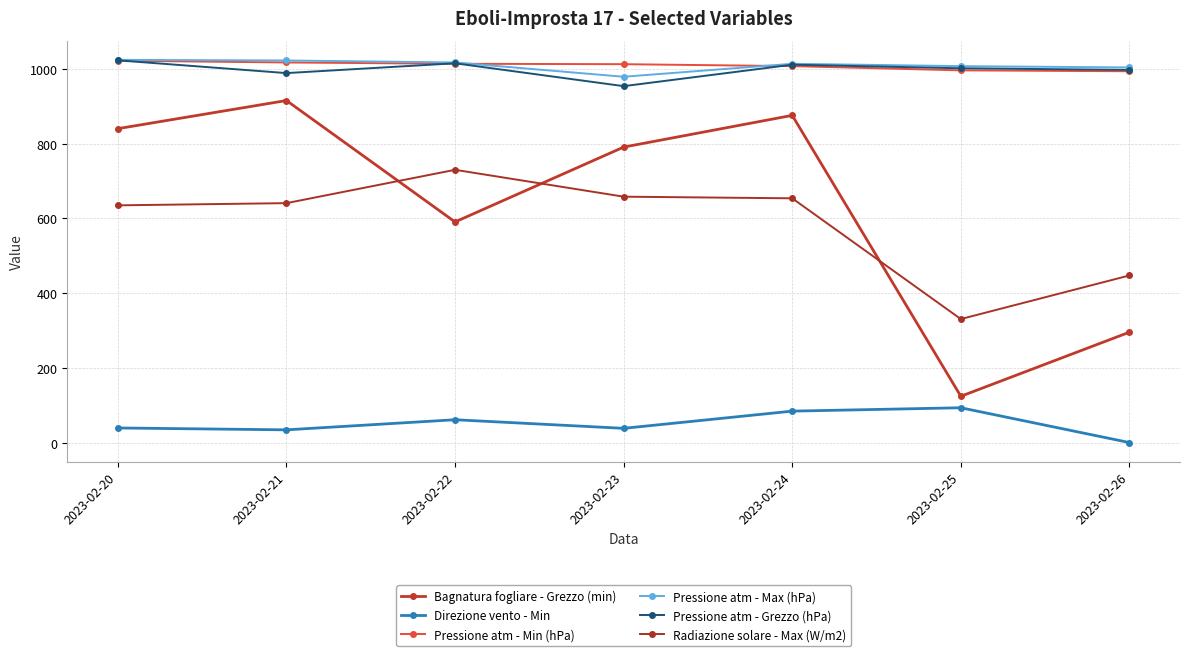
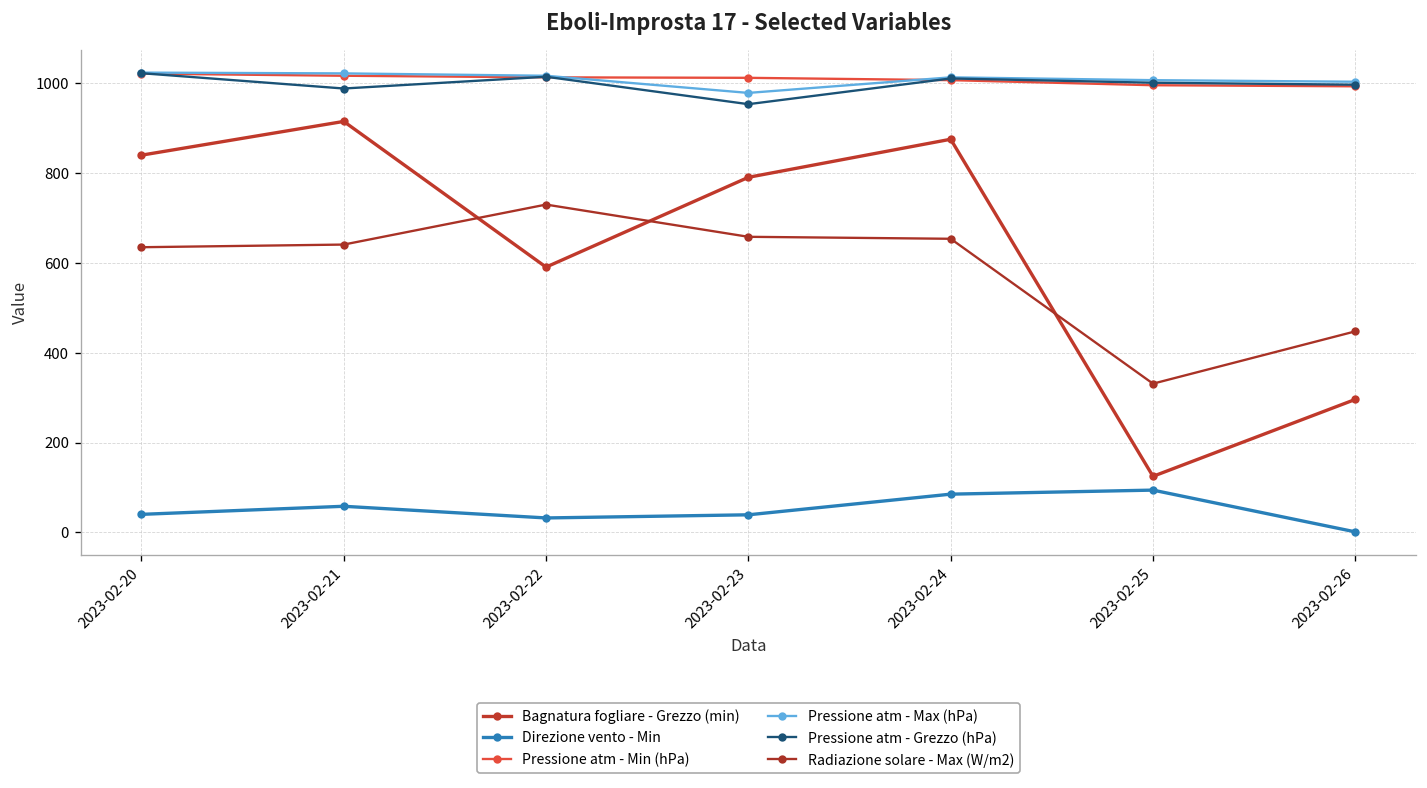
Direzione vento - Min, 2023-02-21: 40 -> 60
Direzione vento - Min, 2023-02-22: 60 -> 30
